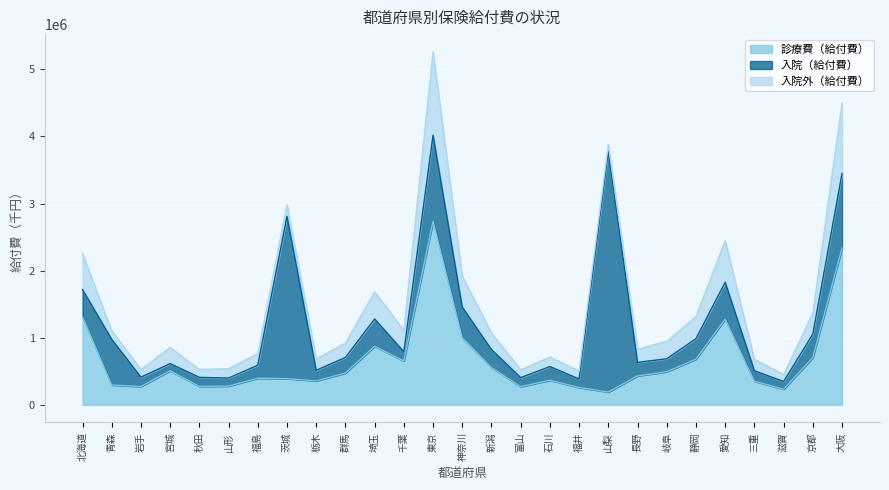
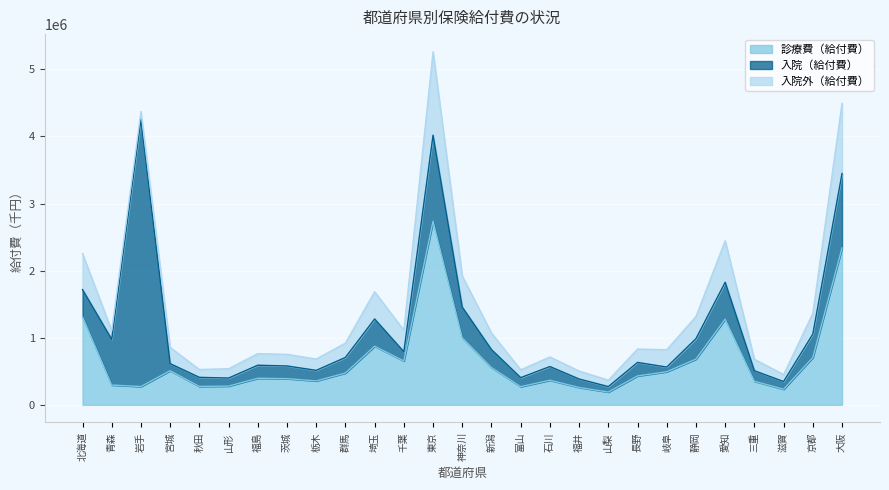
入院（給付費）, 岩手: 100000 -> 4000000
入院（給付費）, 茨城: 2400000 -> 200000
入院（給付費）, 山梨: 3600000 -> 100000
入院（給付費）, 岐阜: 200000 -> 100000
